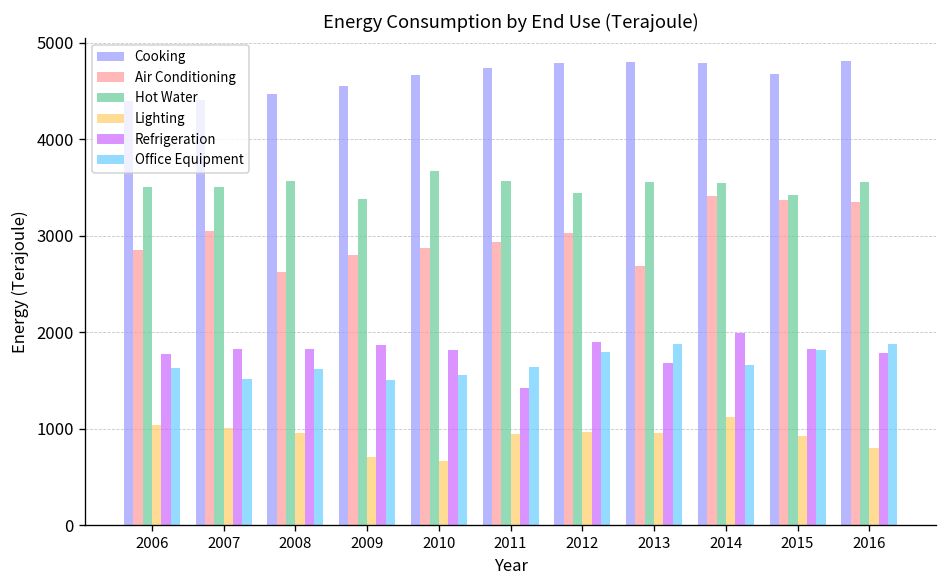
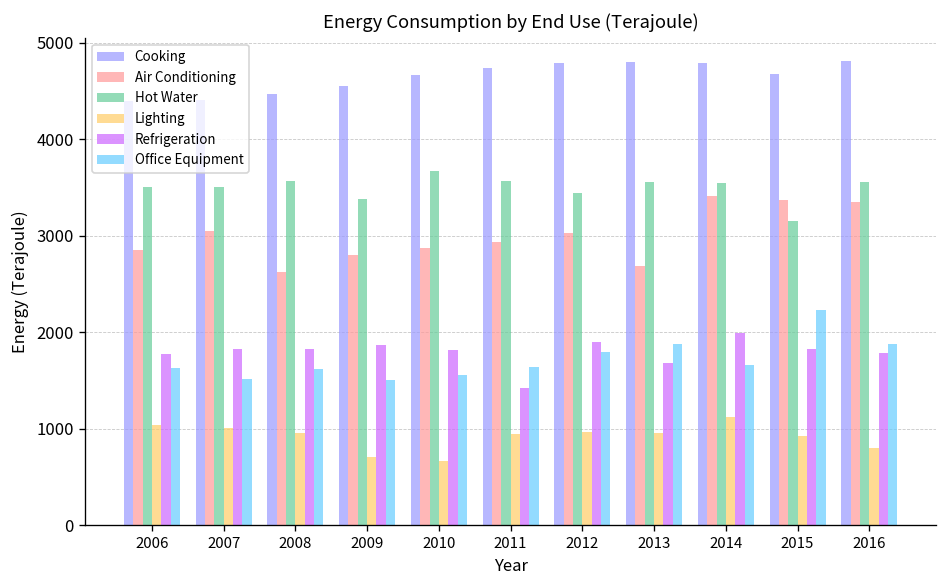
Hot Water, 2015: 3400 -> 3200
Office Equipment, 2015: 1800 -> 2200
